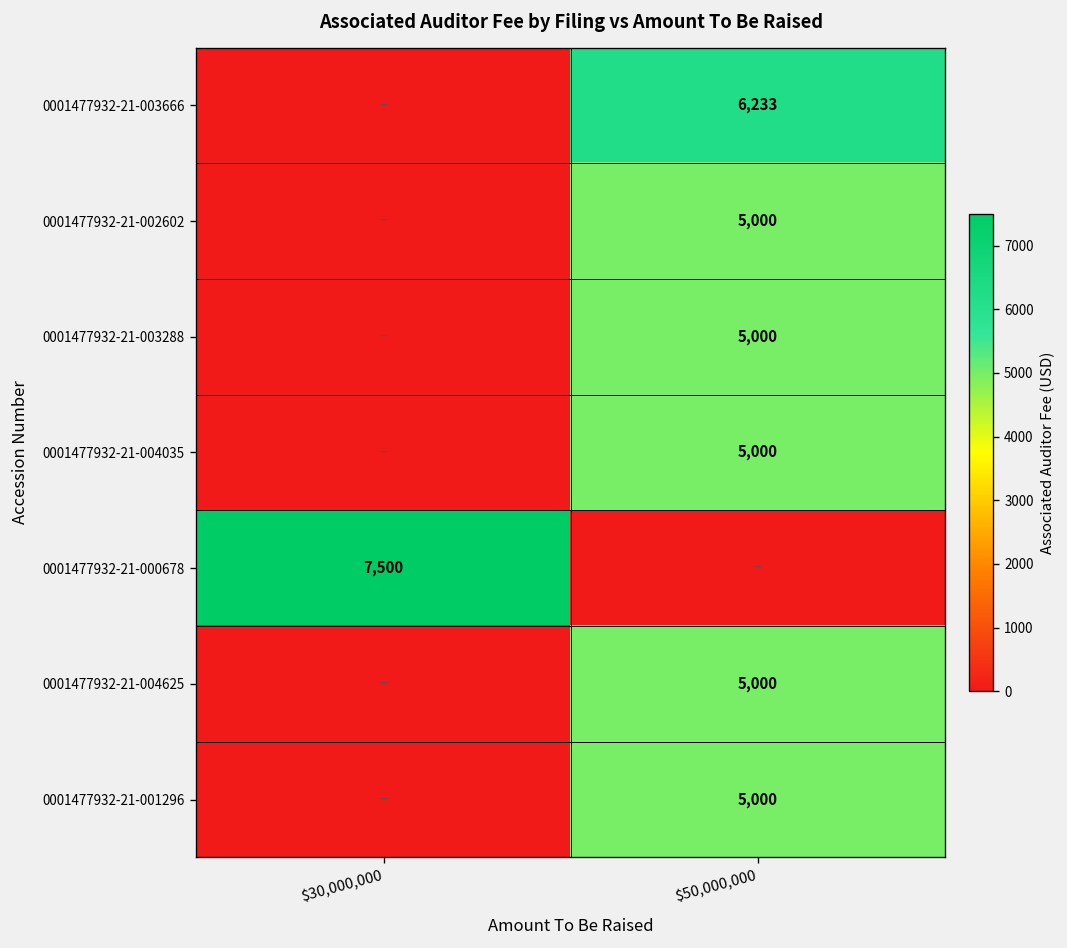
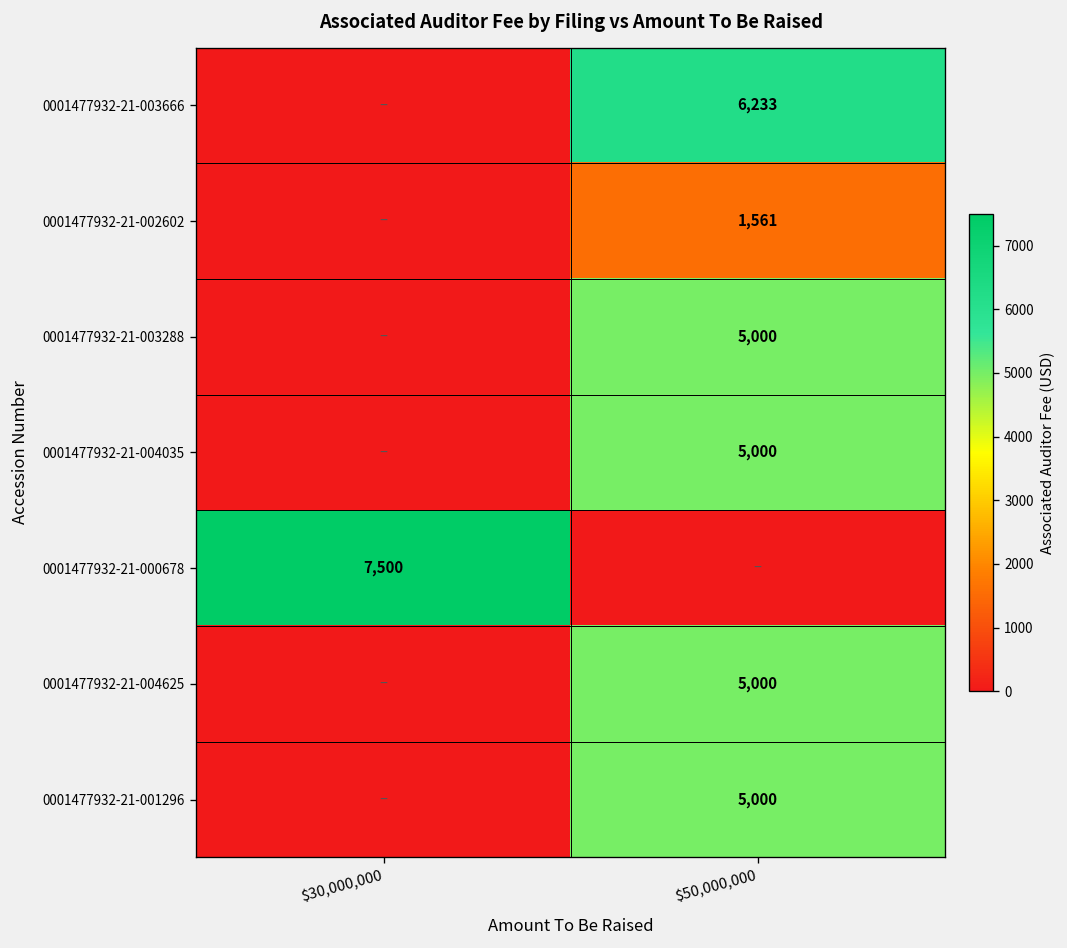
0001477932-21-002602, $50,000,000: 5,000 -> 1,561
